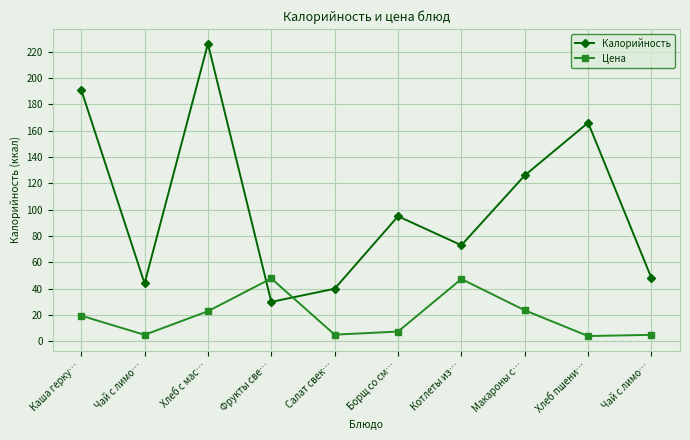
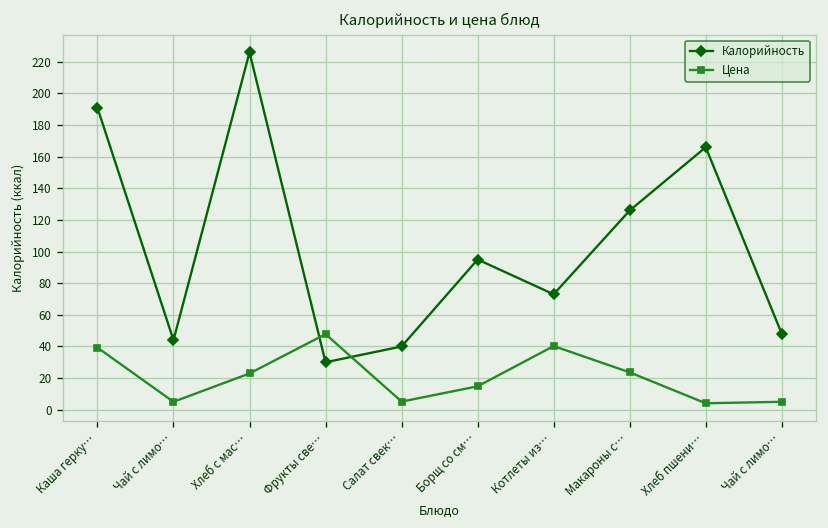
Цена, Каша герку…: 20 -> 39
Цена, Борщ со см…: 7 -> 15
Цена, Котлеты из…: 47 -> 40
